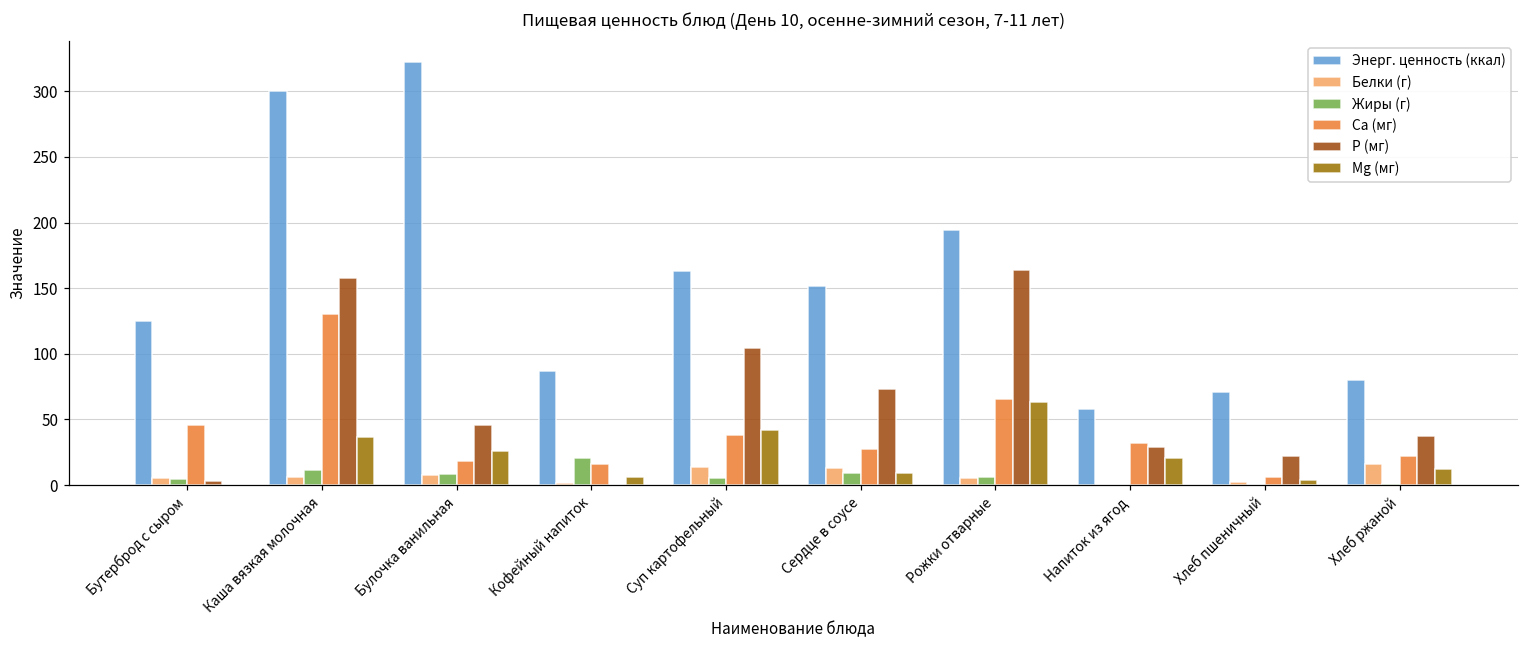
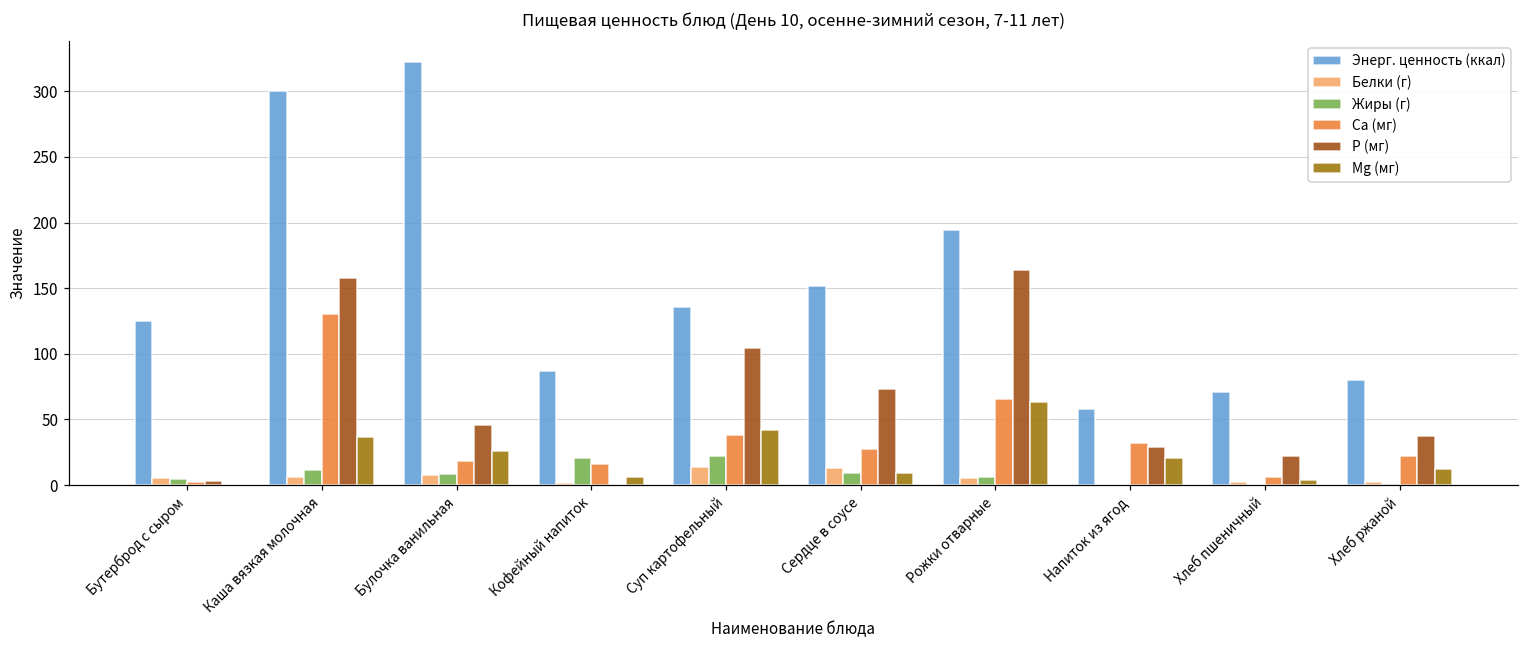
Ca (мг), Бутерброд с сыром: 46 -> 2
Энерг. ценность (ккал), Суп картофельный: 163 -> 136
Жиры (г), Суп картофельный: 5 -> 22
Белки (г), Хлеб ржаной: 16 -> 3
